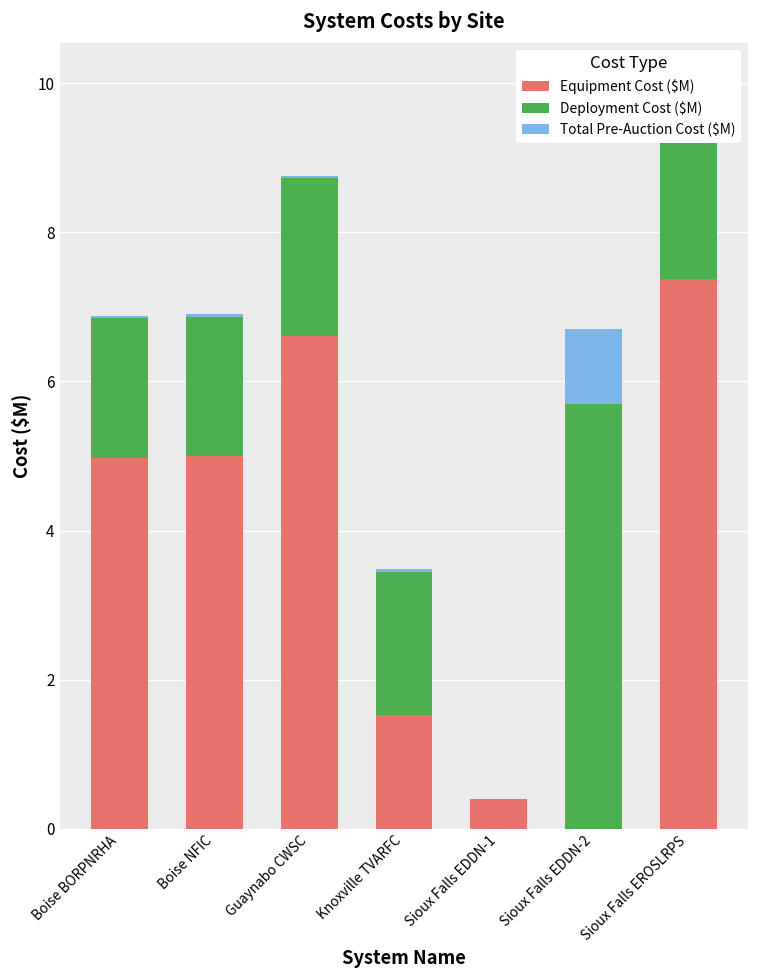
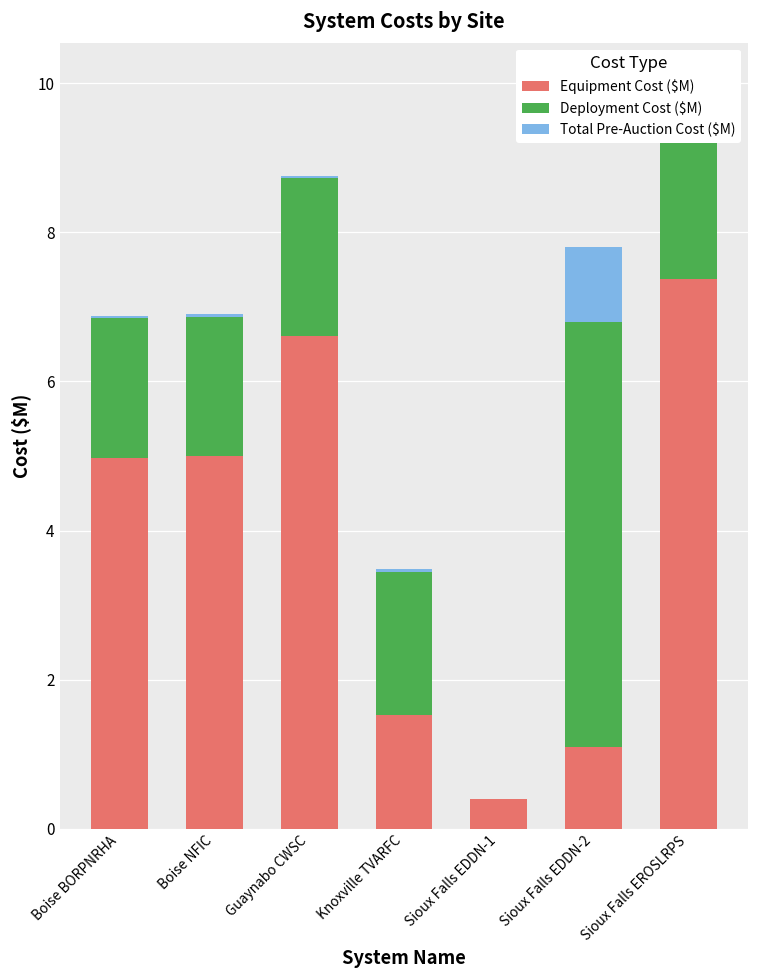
Equipment Cost ($M), Sioux Falls EDDN-2: 0.0 -> 1.1
